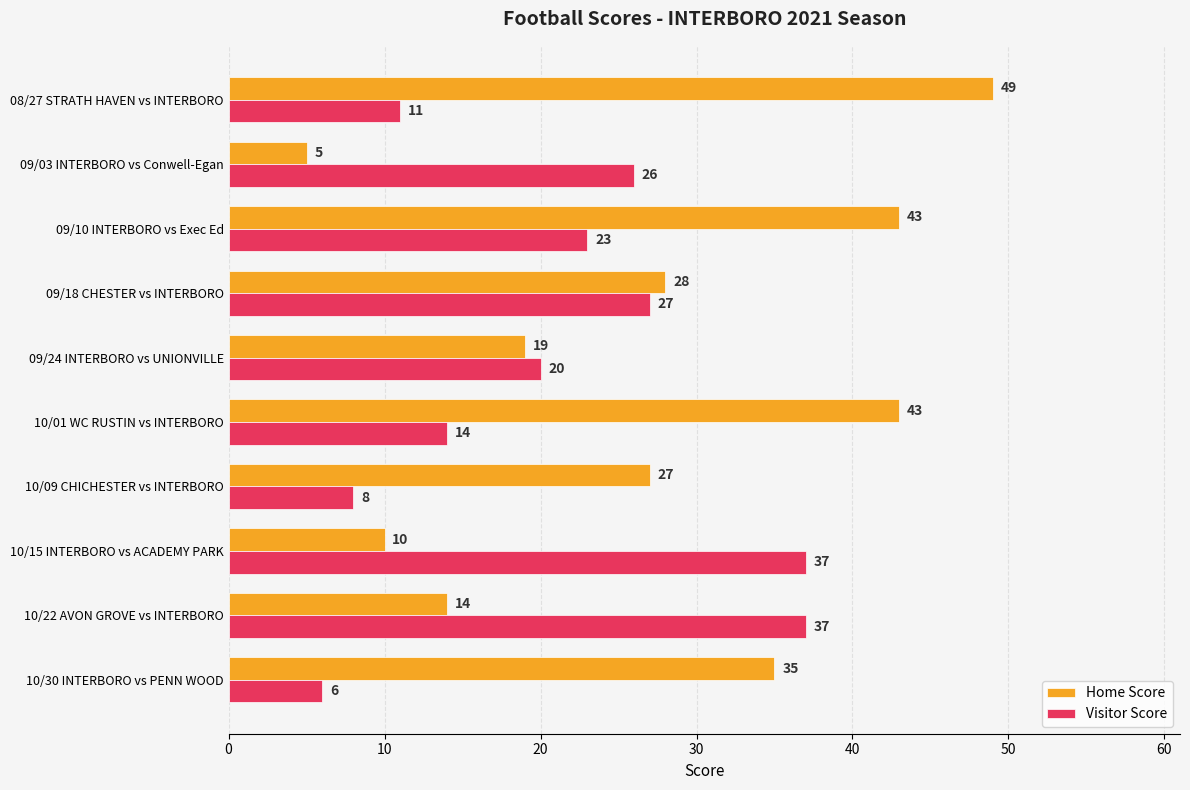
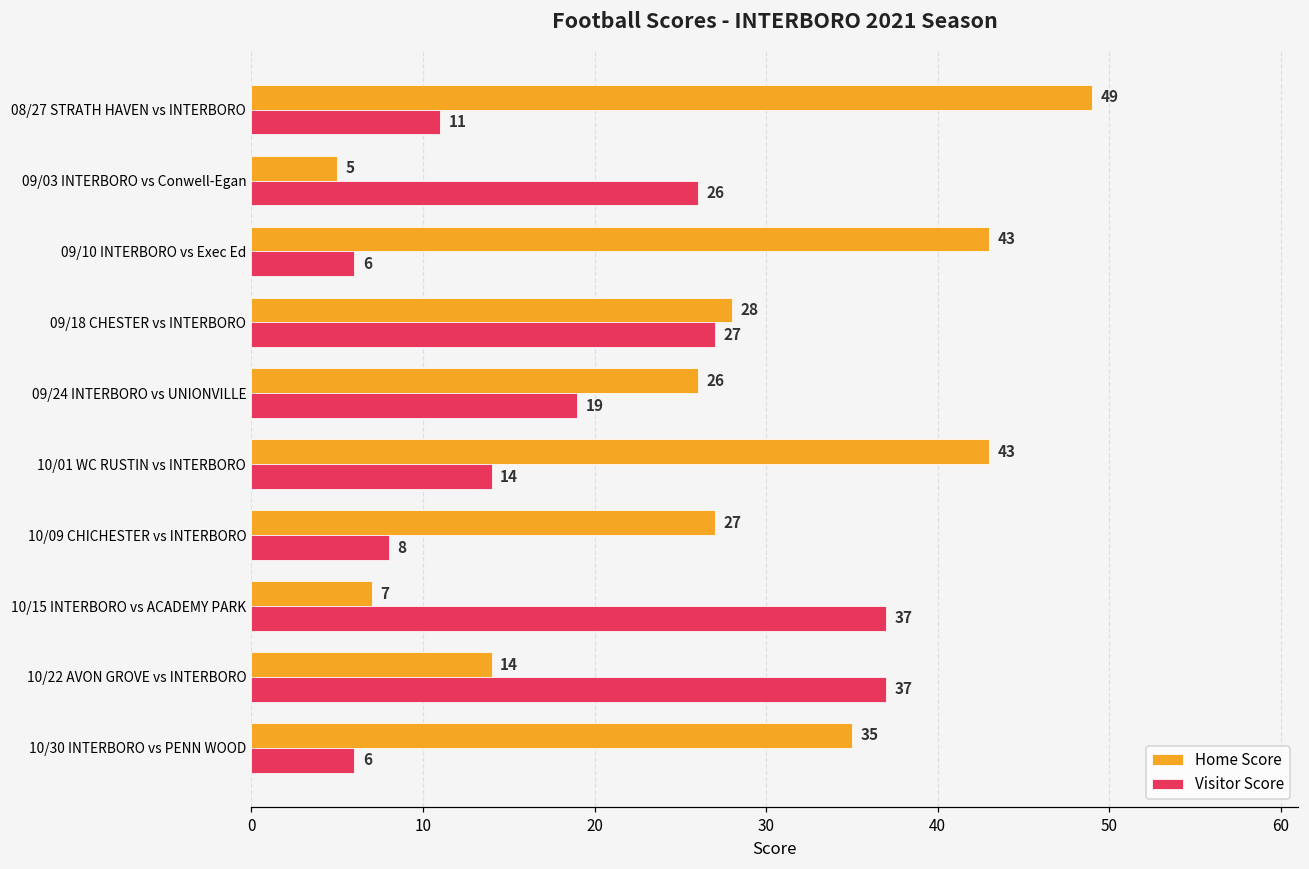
Visitor Score, 09/10 INTERBORO vs Exec Ed: 23 -> 6
Home Score, 09/24 INTERBORO vs UNIONVILLE: 19 -> 26
Visitor Score, 09/24 INTERBORO vs UNIONVILLE: 20 -> 19
Home Score, 10/15 INTERBORO vs ACADEMY PARK: 10 -> 7
